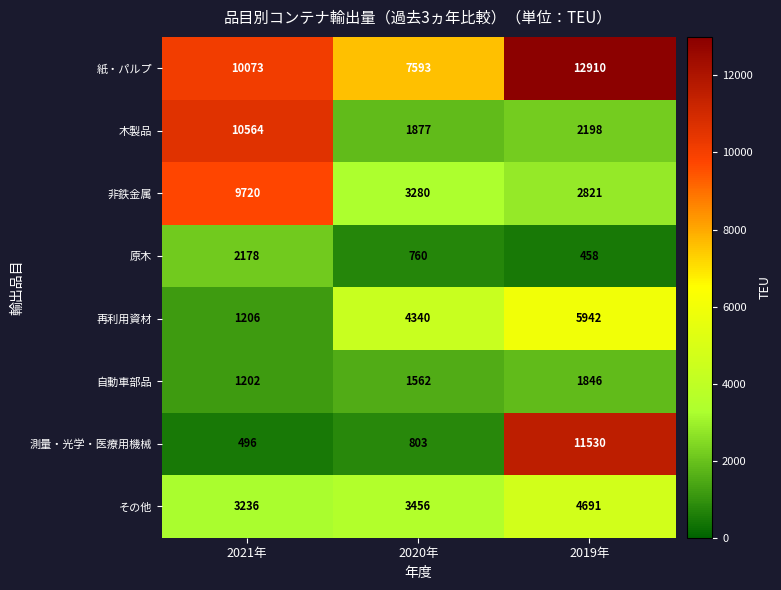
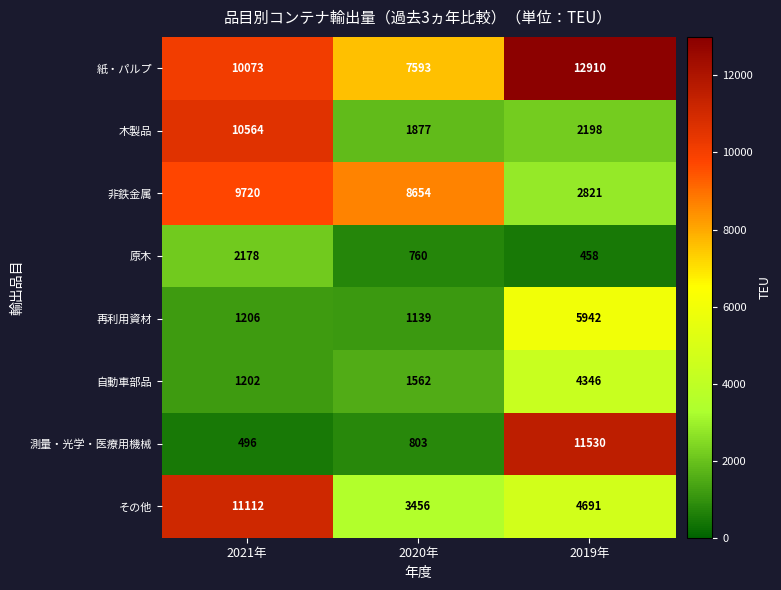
非鉄金属, 2020年: 3280 -> 8654
再利用資材, 2020年: 4340 -> 1139
自動車部品, 2019年: 1846 -> 4346
その他, 2021年: 3236 -> 11112
